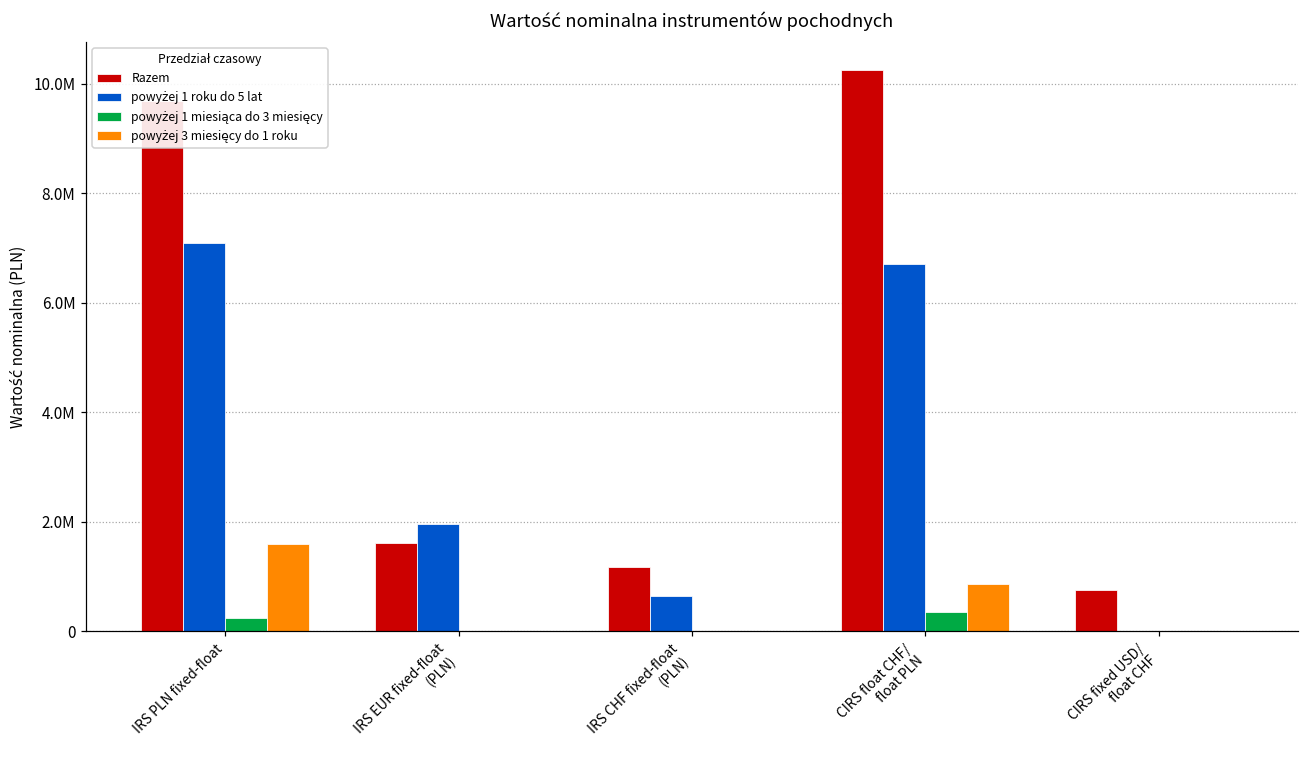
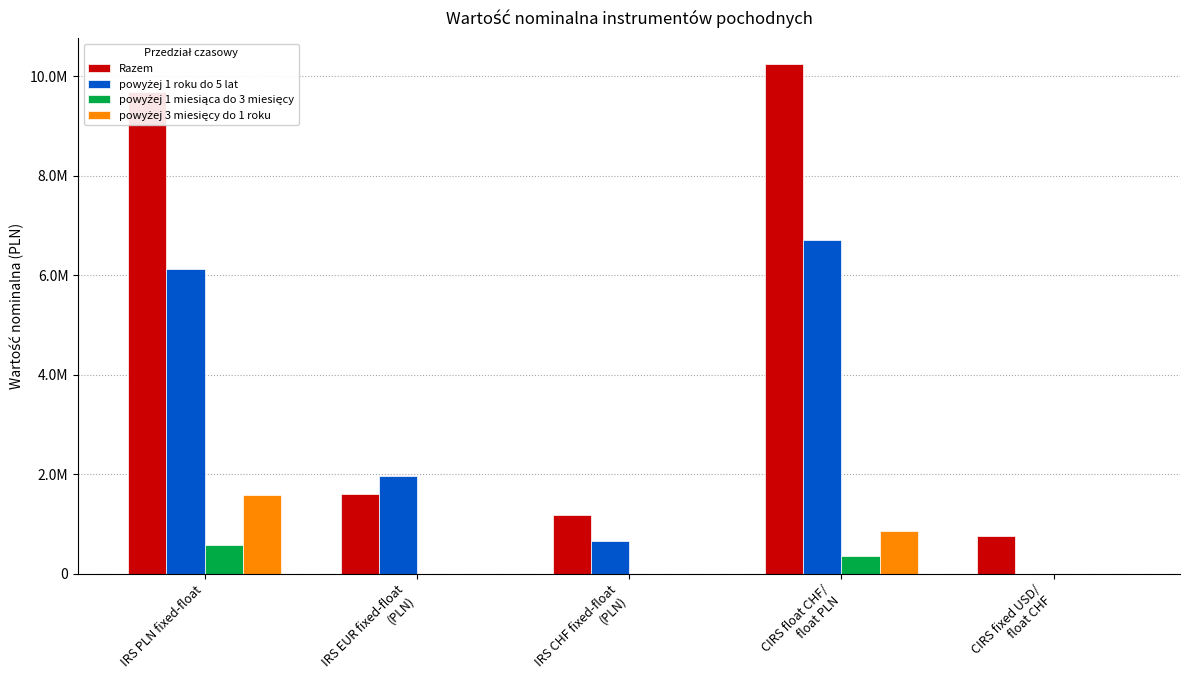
powyżej 1 roku do 5 lat, IRS PLN fixed-float: 7100000 -> 6100000
powyżej 1 miesiąca do 3 miesięcy, IRS PLN fixed-float: 200000 -> 600000
